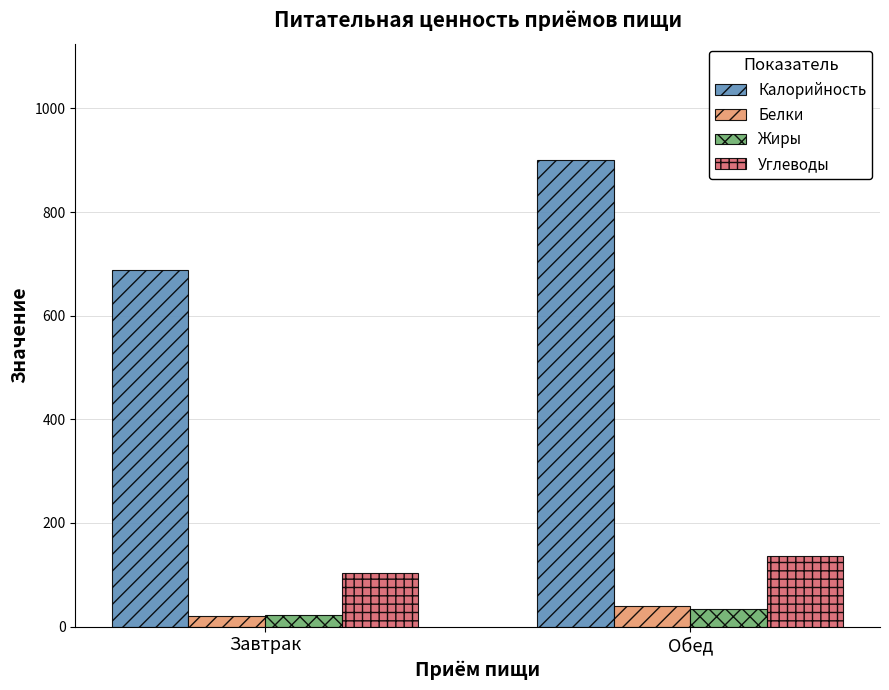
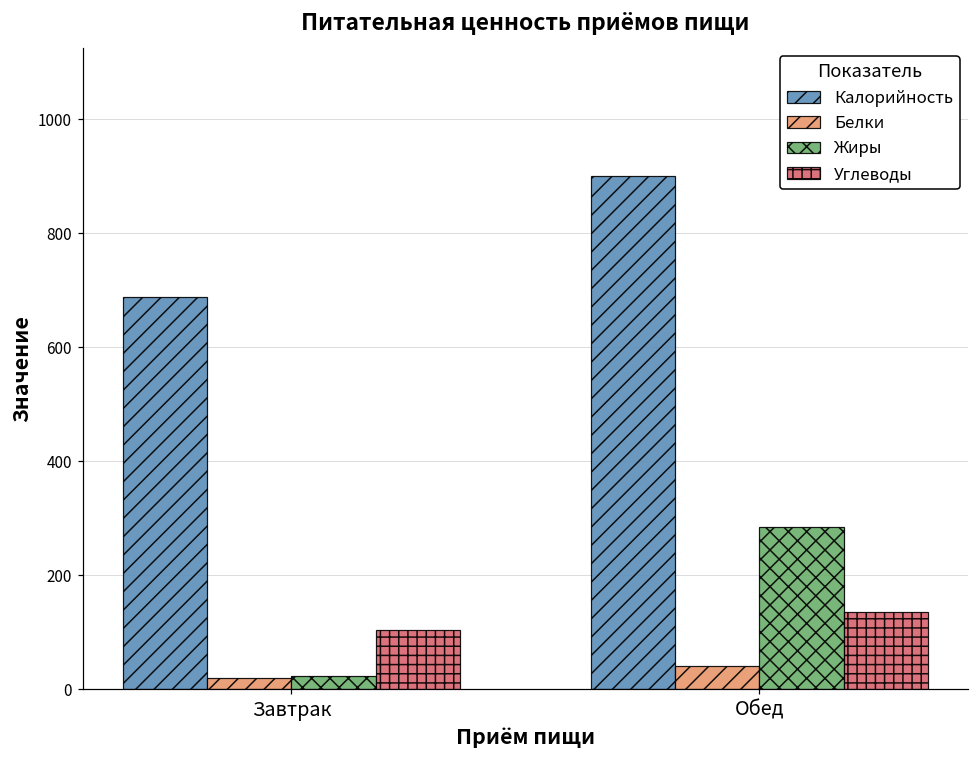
Жиры, Обед: 30 -> 280
